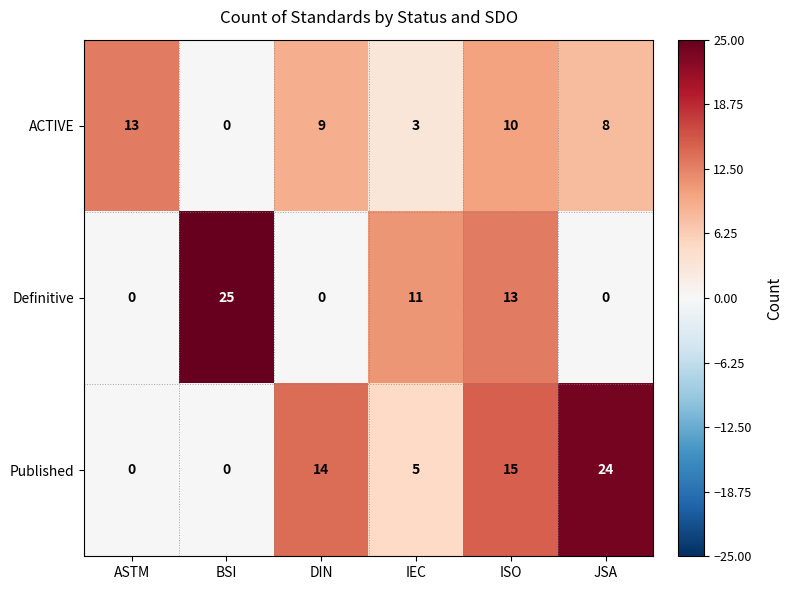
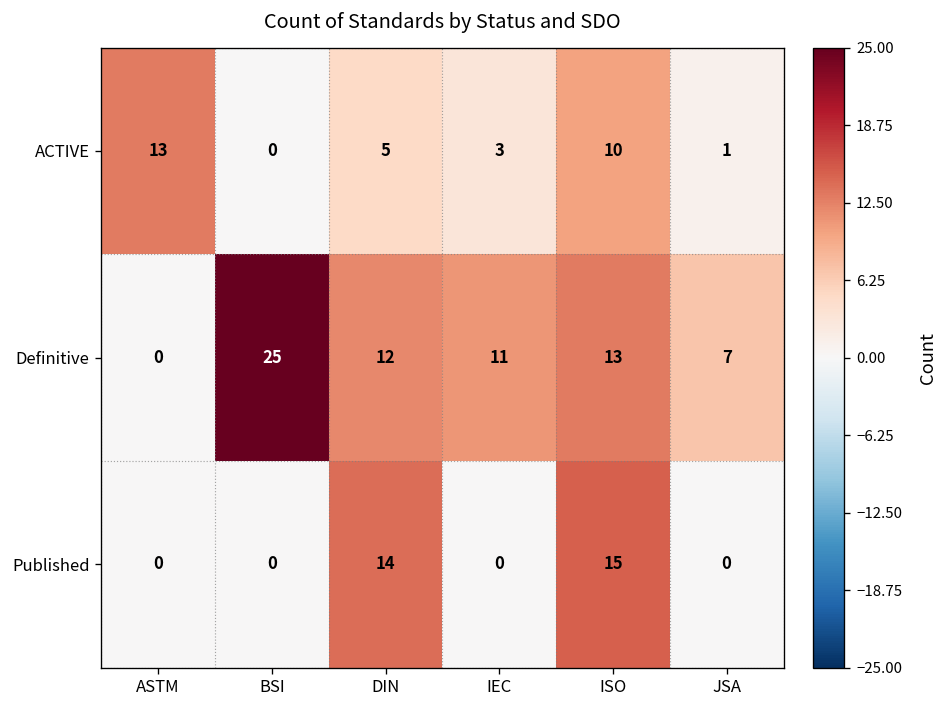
ACTIVE, DIN: 9 -> 5
ACTIVE, JSA: 8 -> 1
Definitive, DIN: 0 -> 12
Definitive, JSA: 0 -> 7
Published, IEC: 5 -> 0
Published, JSA: 24 -> 0
